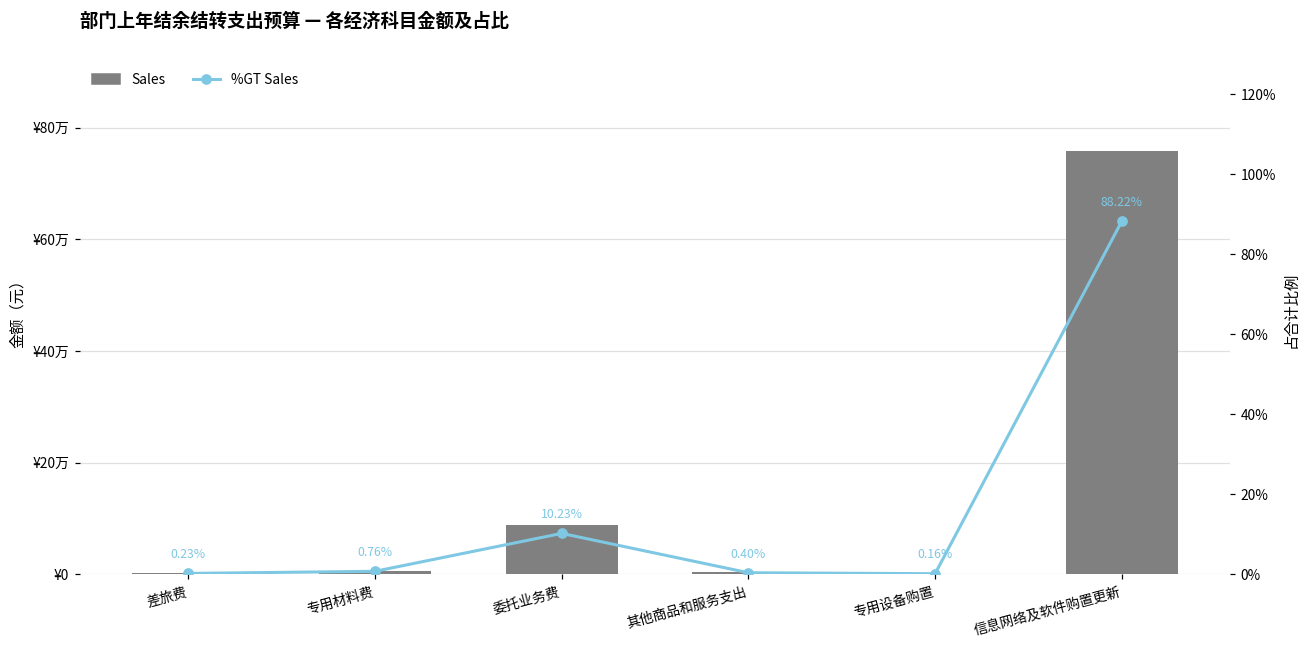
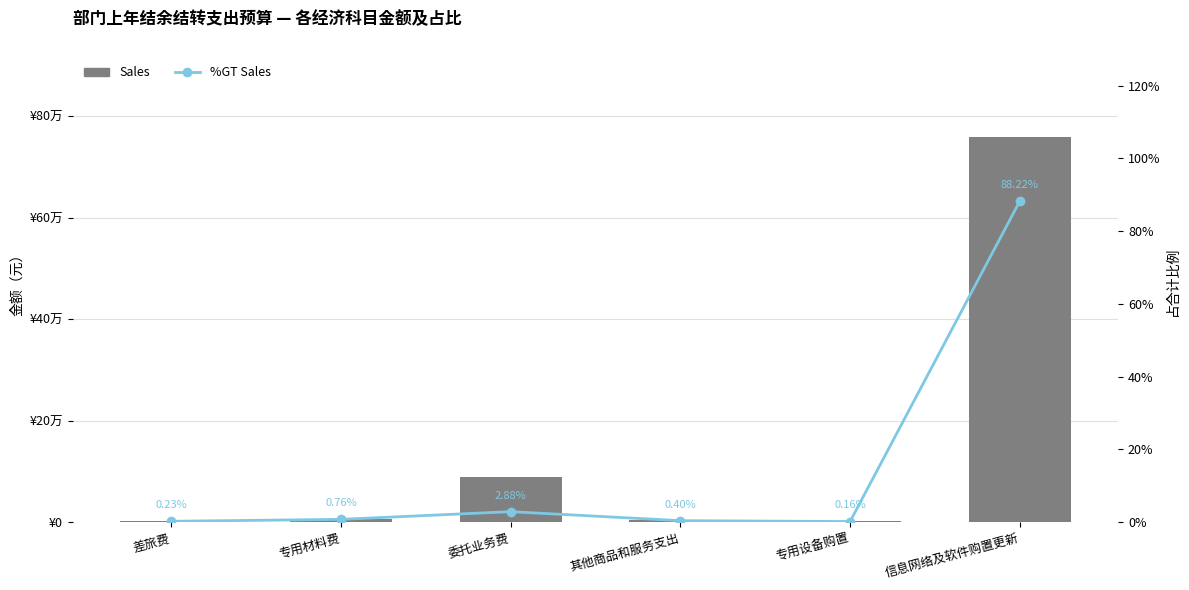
%GT Sales, 委托业务费: 10.23% -> 2.88%
